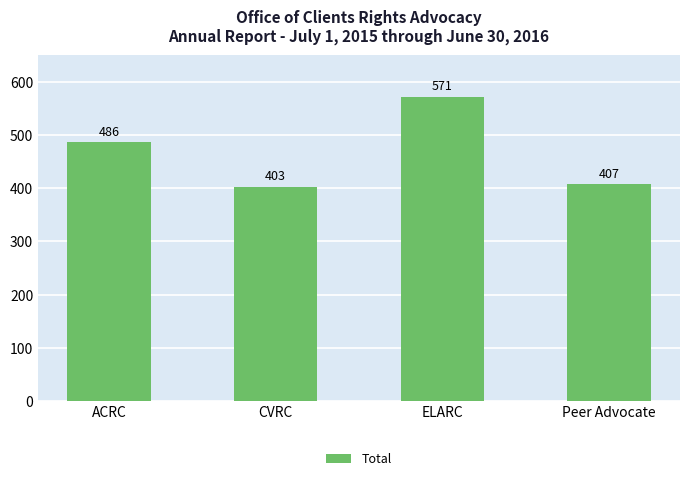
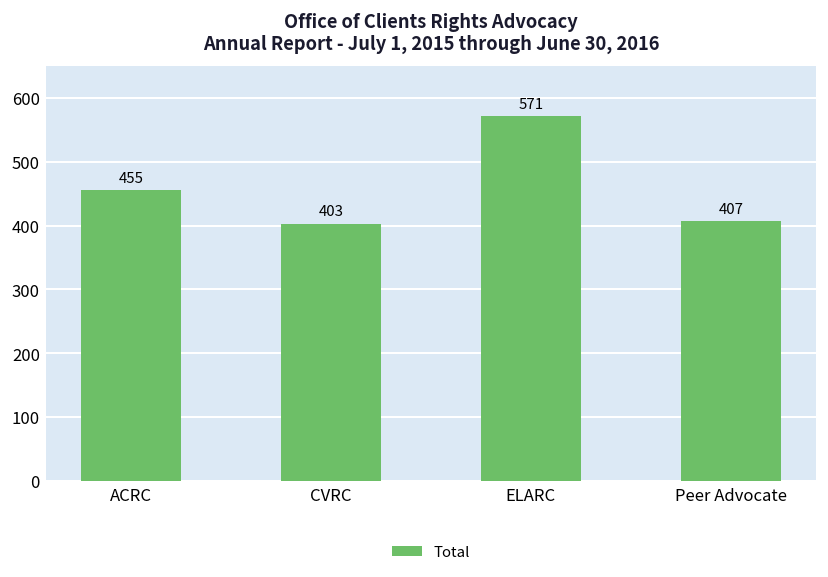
ACRC: 486 -> 455
